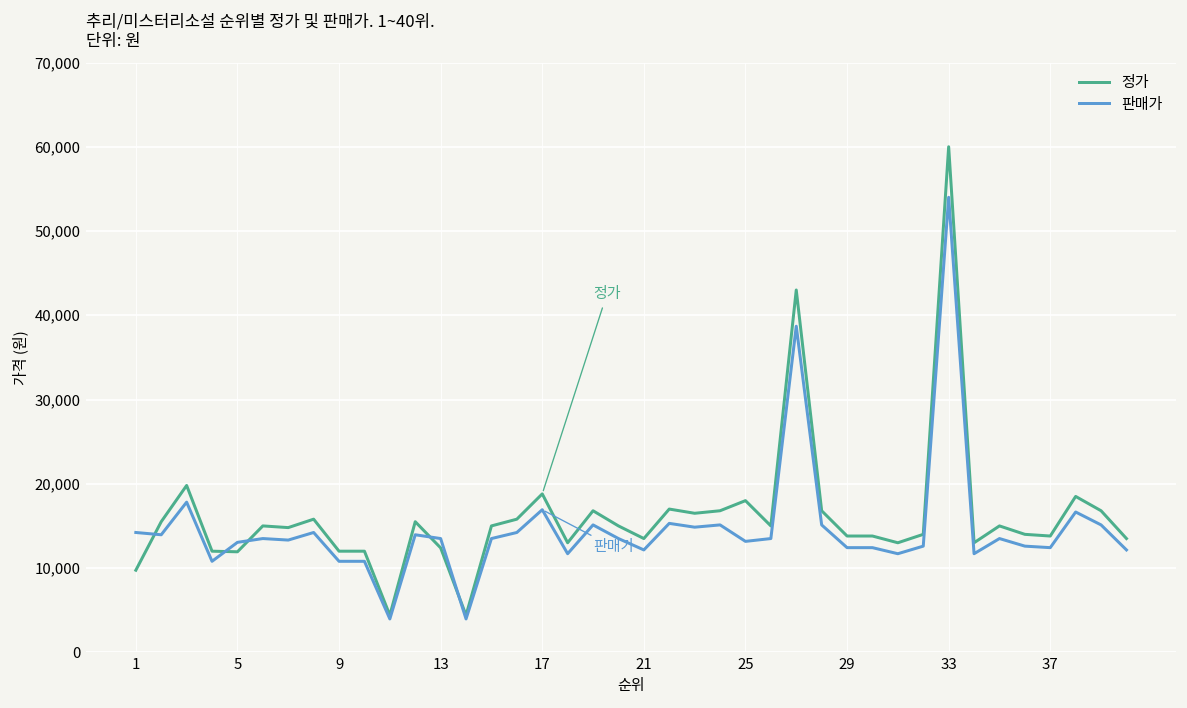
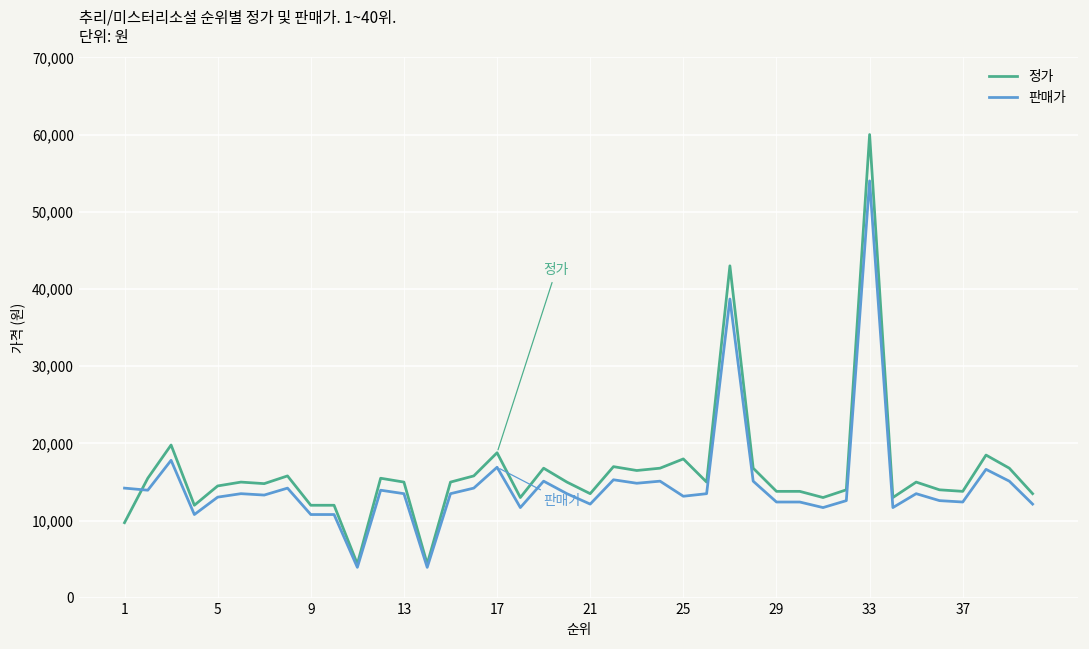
정가, 5: 12,000 -> 15,000
정가, 13: 12,000 -> 15,000
